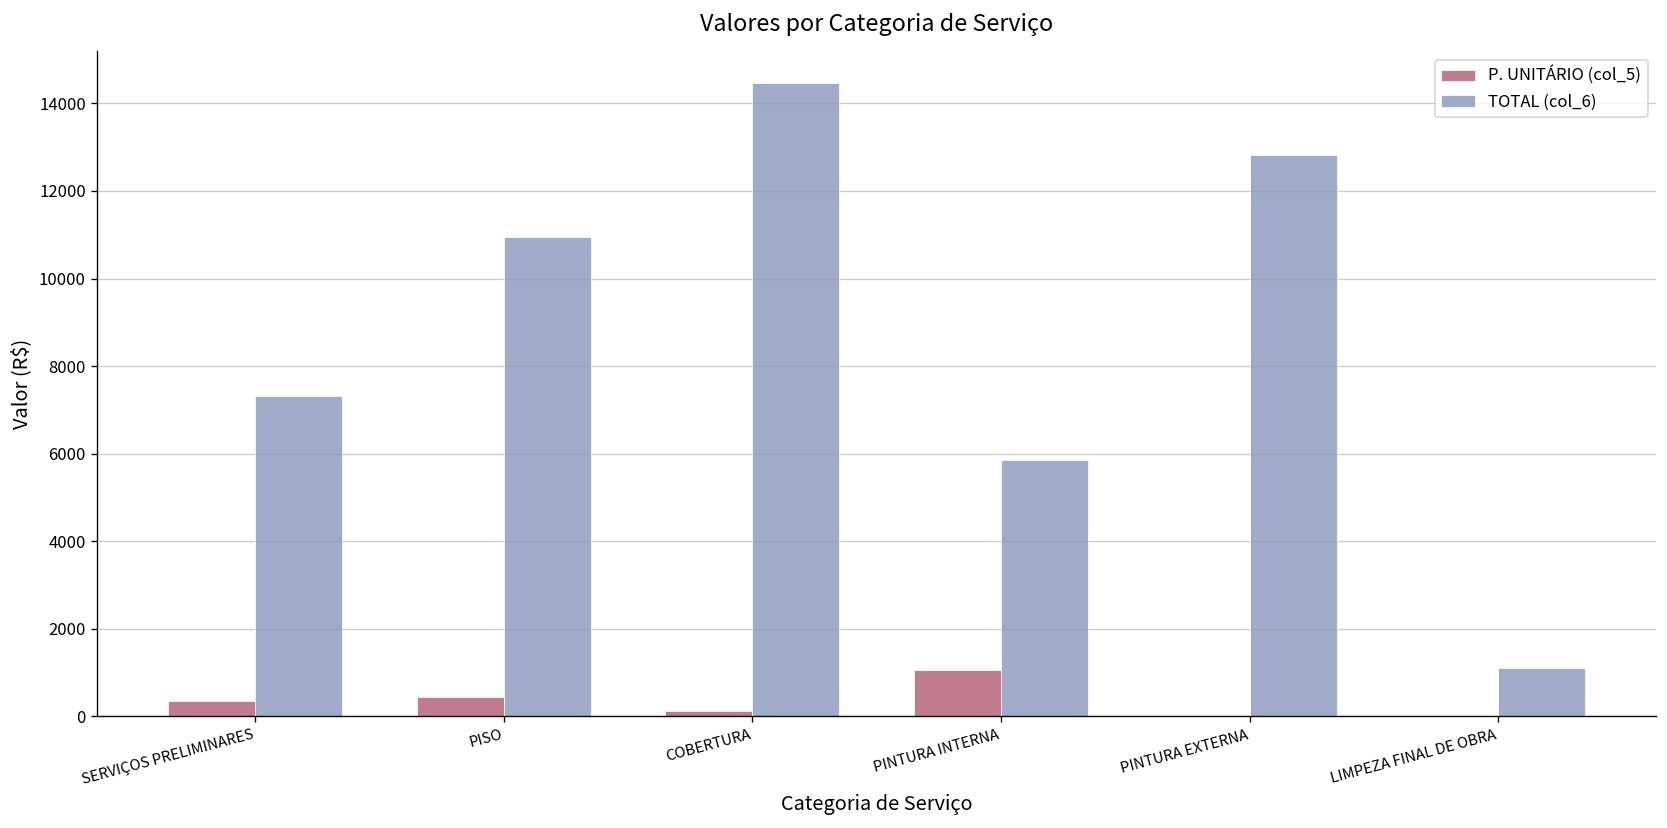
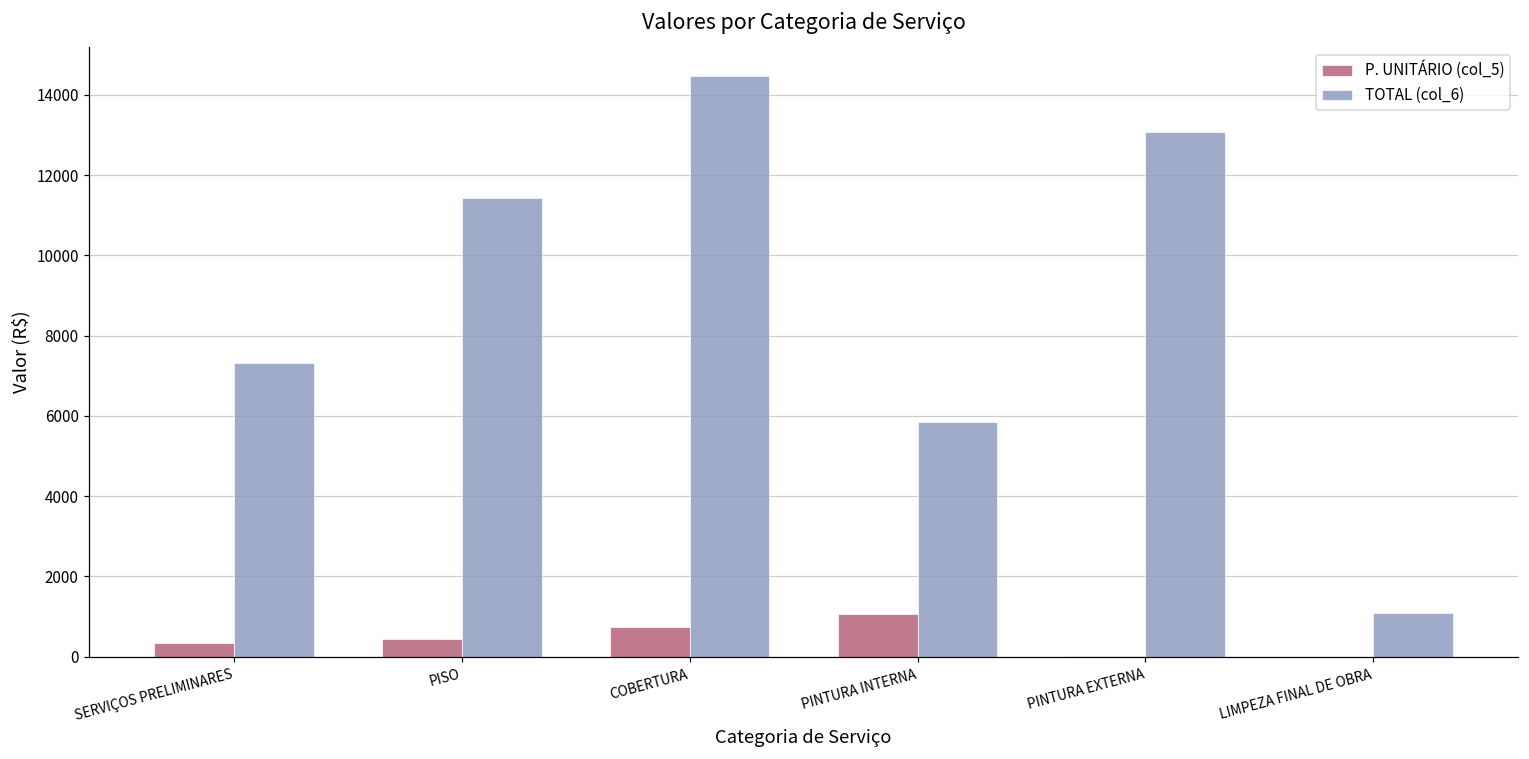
TOTAL (col_6), PISO: 11000 -> 11400
P. UNITÁRIO (col_5), COBERTURA: 100 -> 700
TOTAL (col_6), PINTURA EXTERNA: 12800 -> 13100
